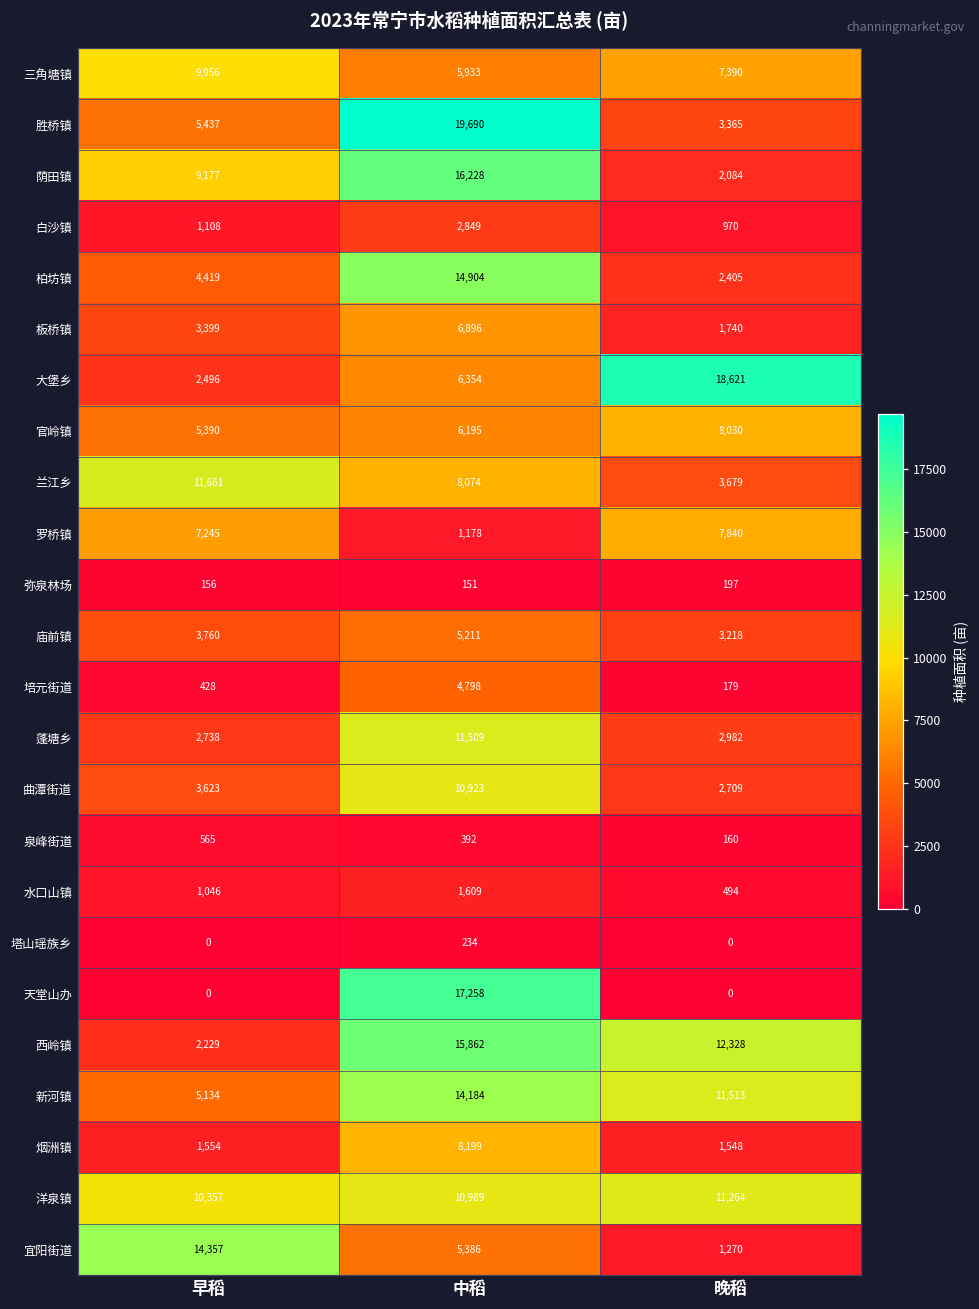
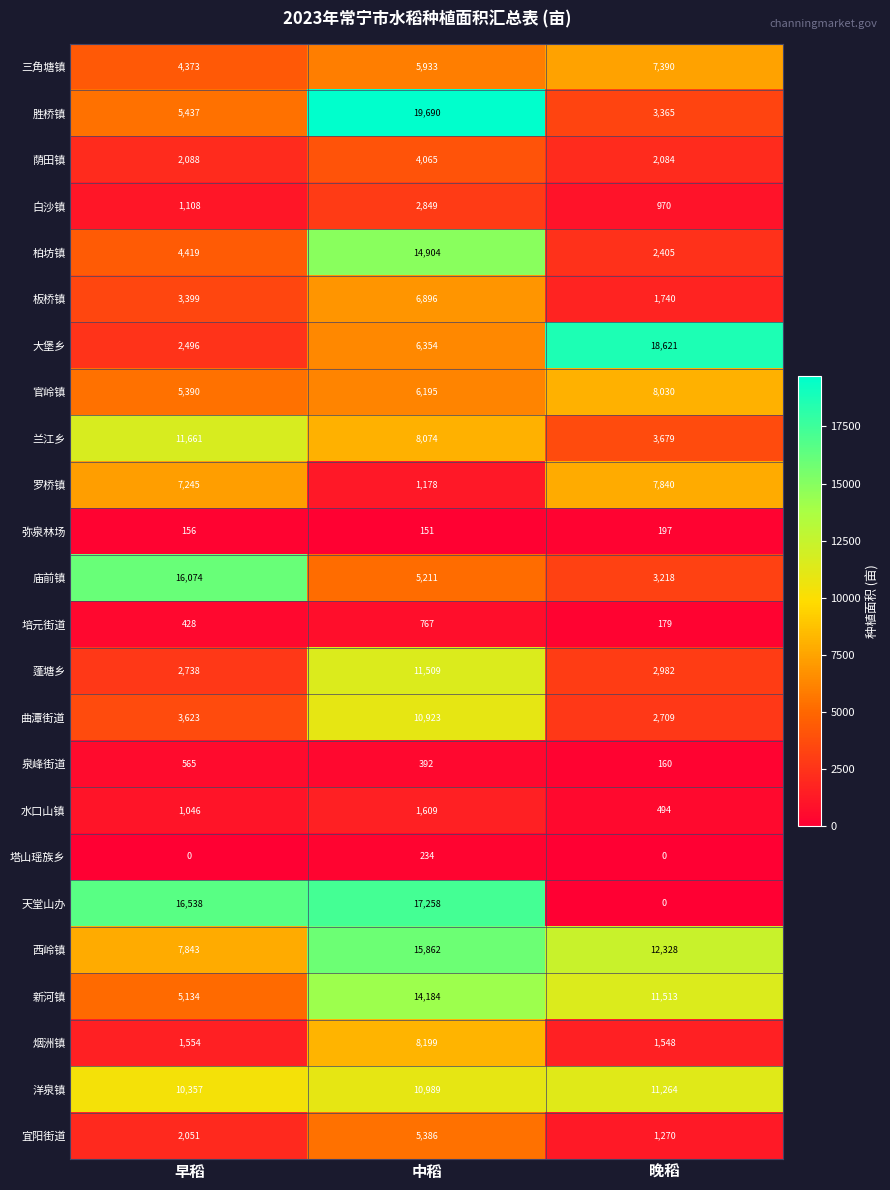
三角塘镇, 早稻: 9,956 -> 4,373
荫田镇, 早稻: 9,177 -> 2,088
荫田镇, 中稻: 16,228 -> 4,065
庙前镇, 早稻: 3,760 -> 16,074
培元街道, 中稻: 4,798 -> 767
天堂山办, 早稻: 0 -> 16,538
西岭镇, 早稻: 2,229 -> 7,843
宜阳街道, 早稻: 14,357 -> 2,051
